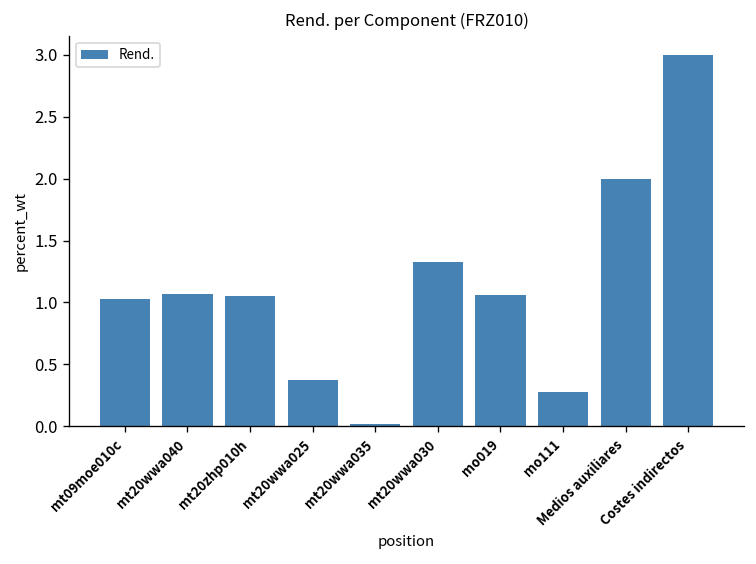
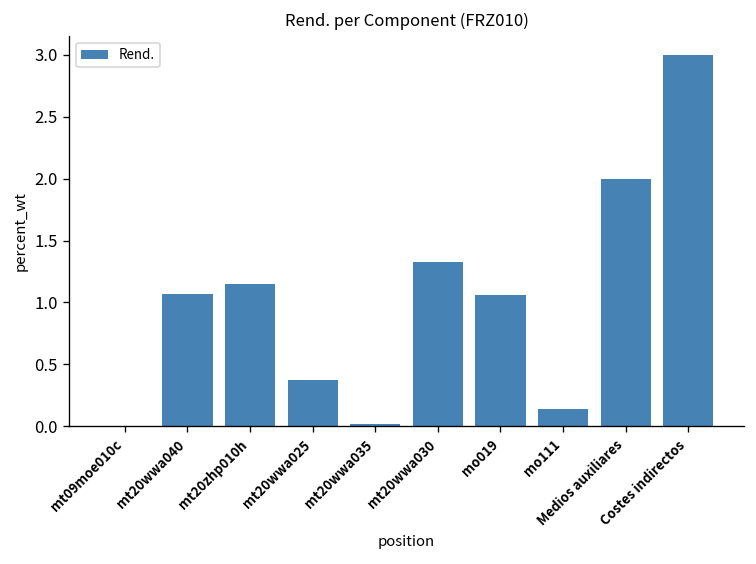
mt09moe010c: 1.03 -> 0.00
mt20zhp010h: 1.05 -> 1.15
mo111: 0.28 -> 0.14
